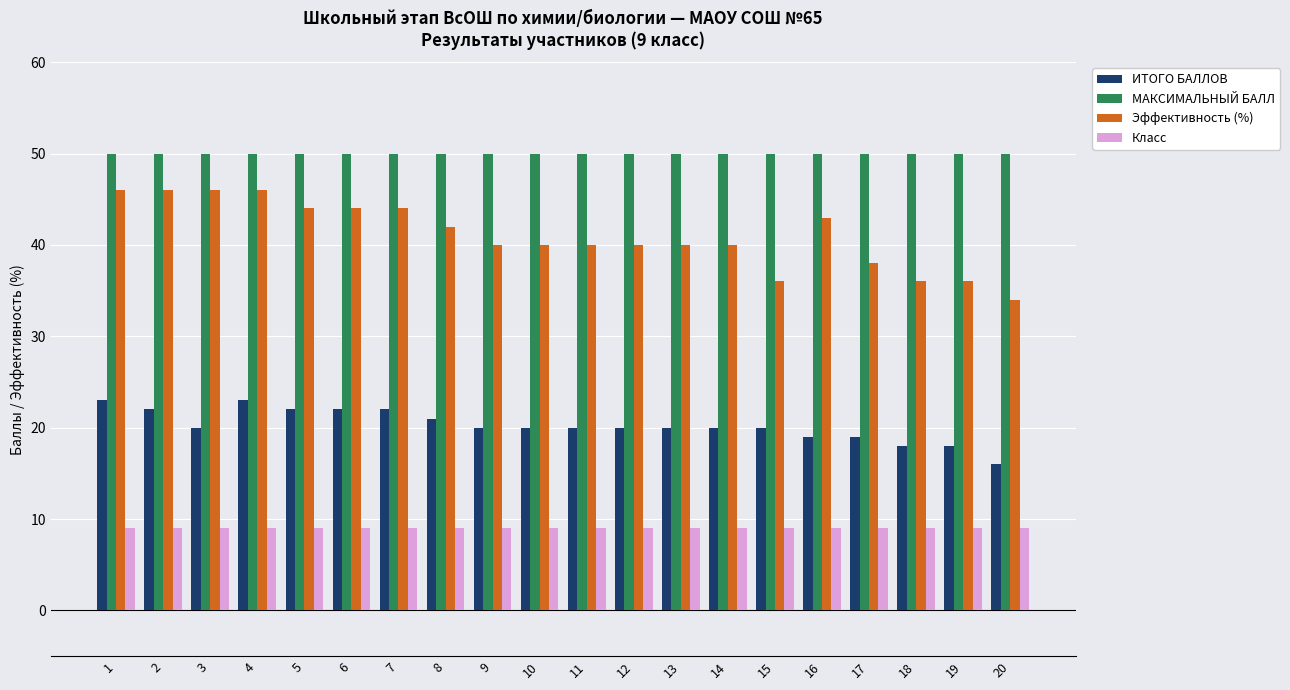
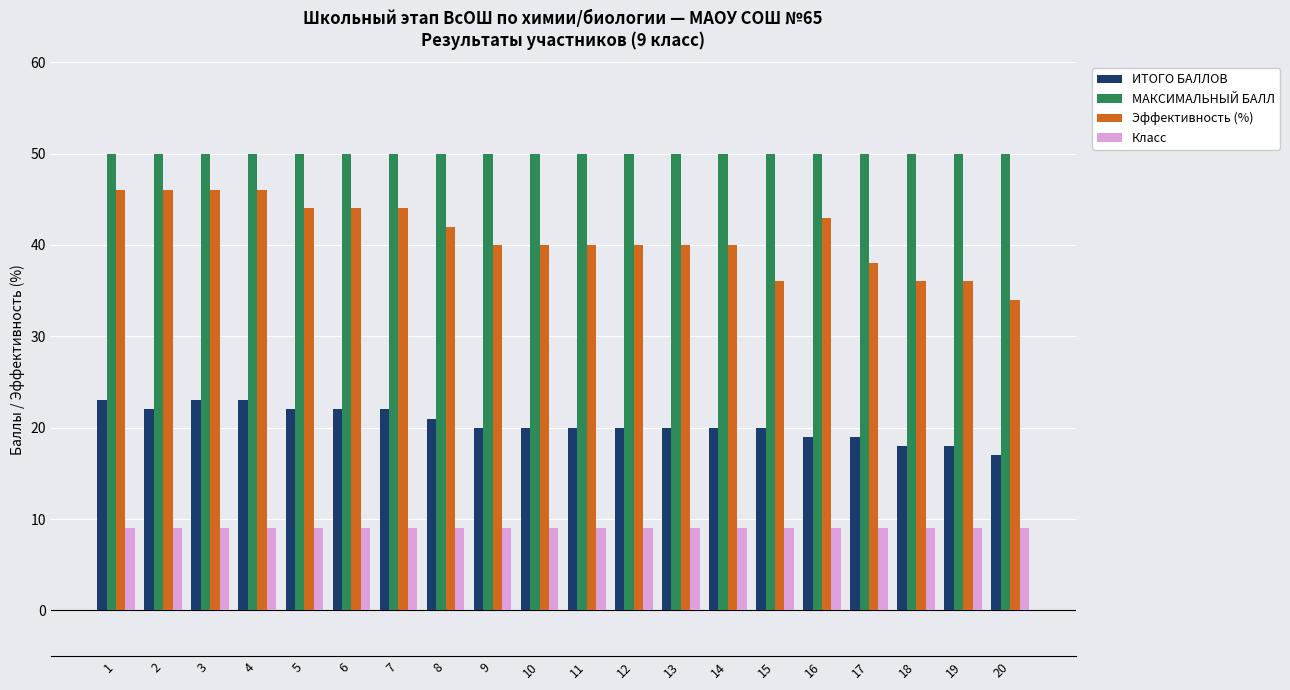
ИТОГО БАЛЛОВ, 3: 20 -> 23
ИТОГО БАЛЛОВ, 20: 16 -> 17
